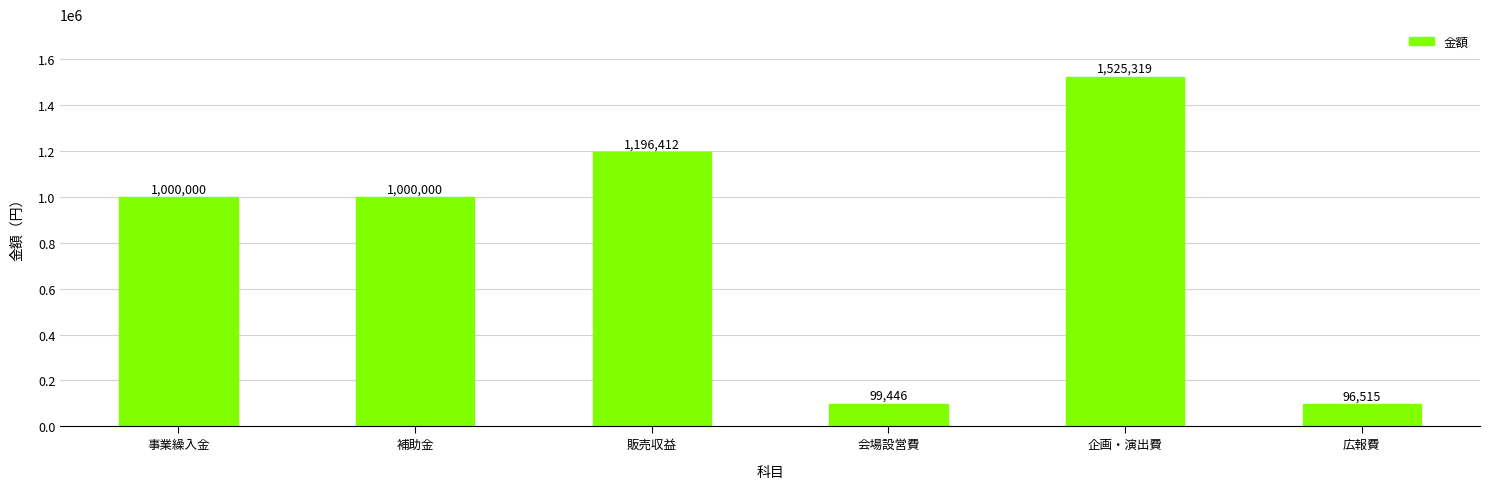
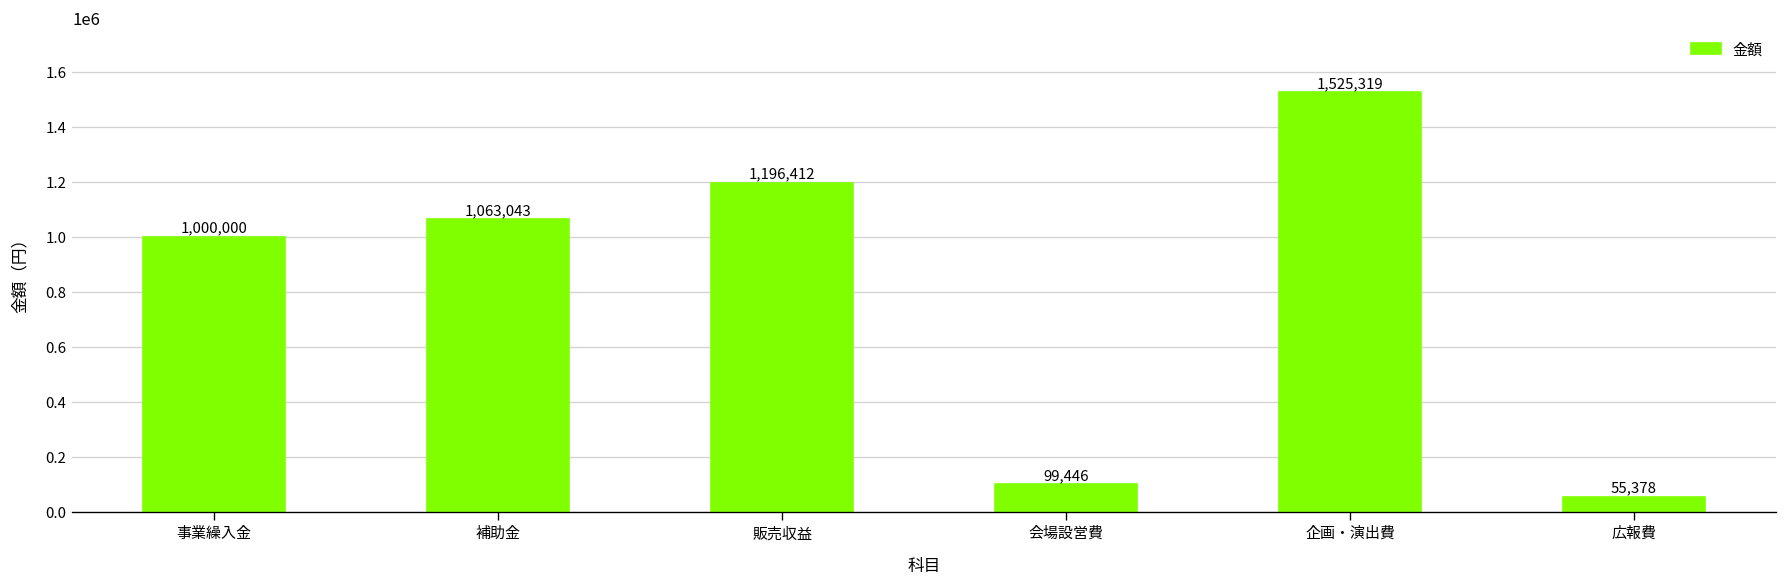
補助金: 1,000,000 -> 1,063,043
広報費: 96,515 -> 55,378
